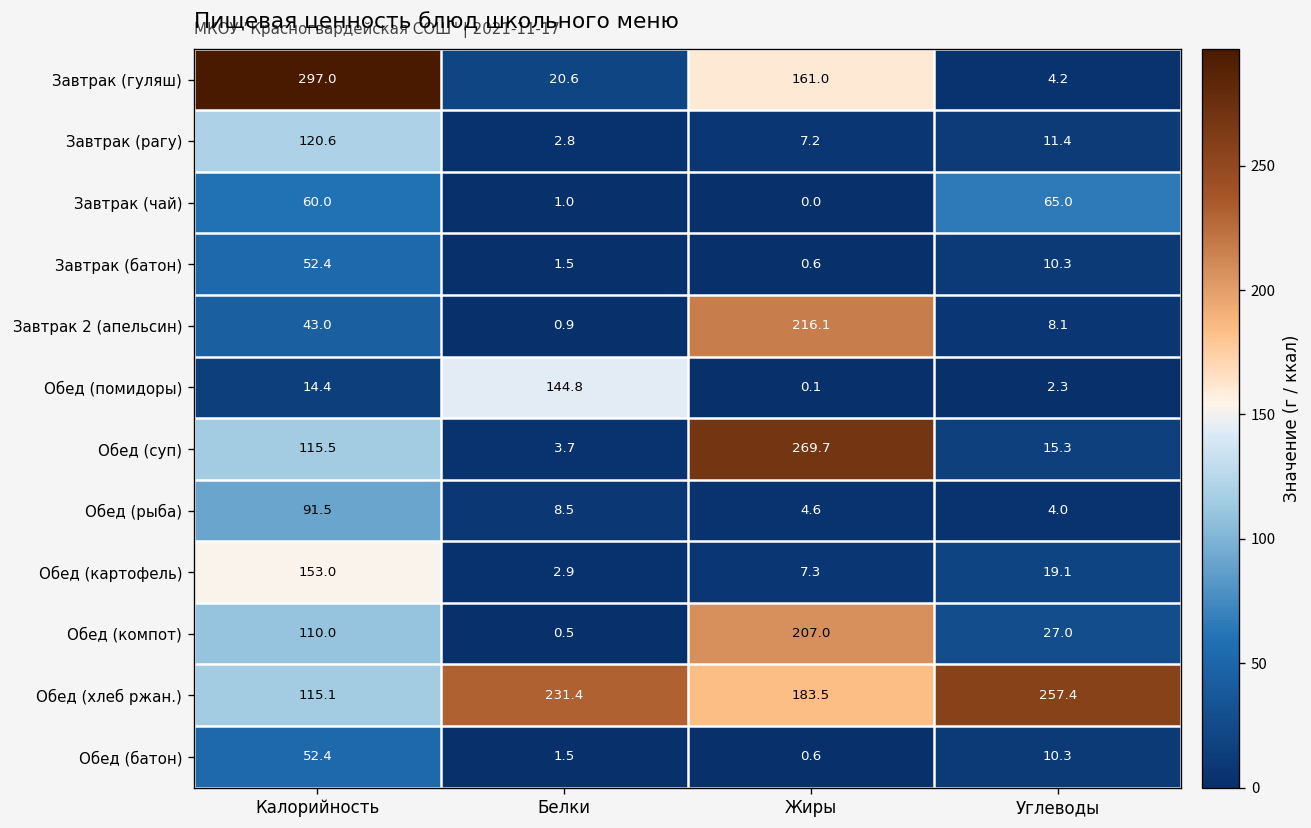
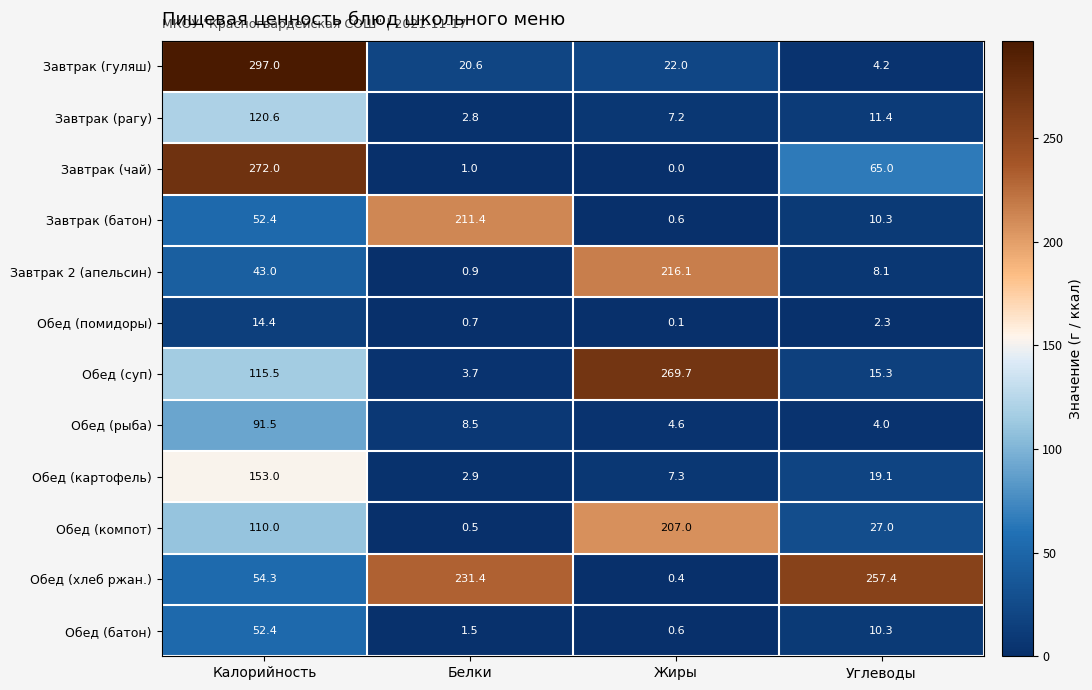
Завтрак (гуляш), Жиры: 161.0 -> 22.0
Завтрак (чай), Калорийность: 60.0 -> 272.0
Завтрак (батон), Белки: 1.5 -> 211.4
Обед (помидоры), Белки: 144.8 -> 0.7
Обед (хлеб ржан.), Калорийность: 115.1 -> 54.3
Обед (хлеб ржан.), Жиры: 183.5 -> 0.4
